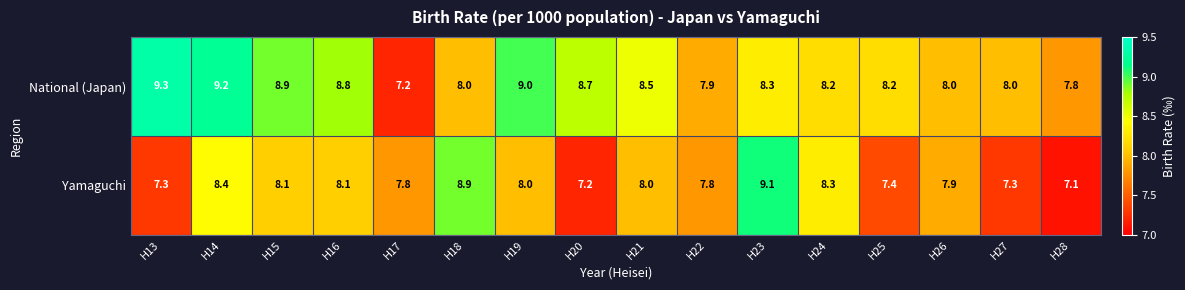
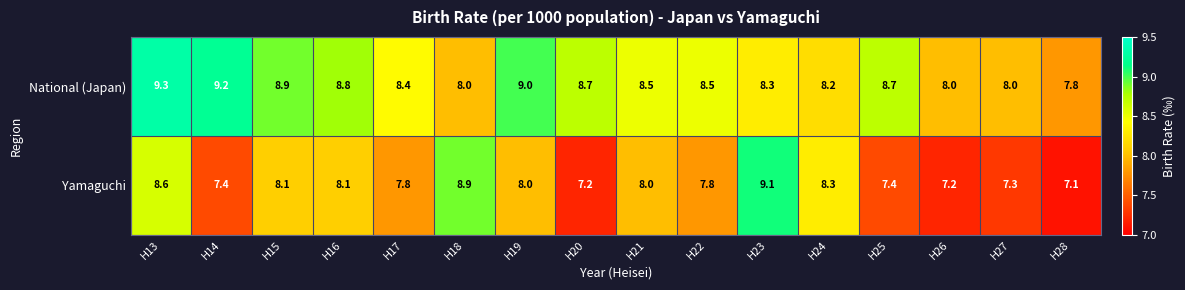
National (Japan), H17: 7.2 -> 8.4
National (Japan), H22: 7.9 -> 8.5
National (Japan), H25: 8.2 -> 8.7
Yamaguchi, H13: 7.3 -> 8.6
Yamaguchi, H14: 8.4 -> 7.4
Yamaguchi, H26: 7.9 -> 7.2
